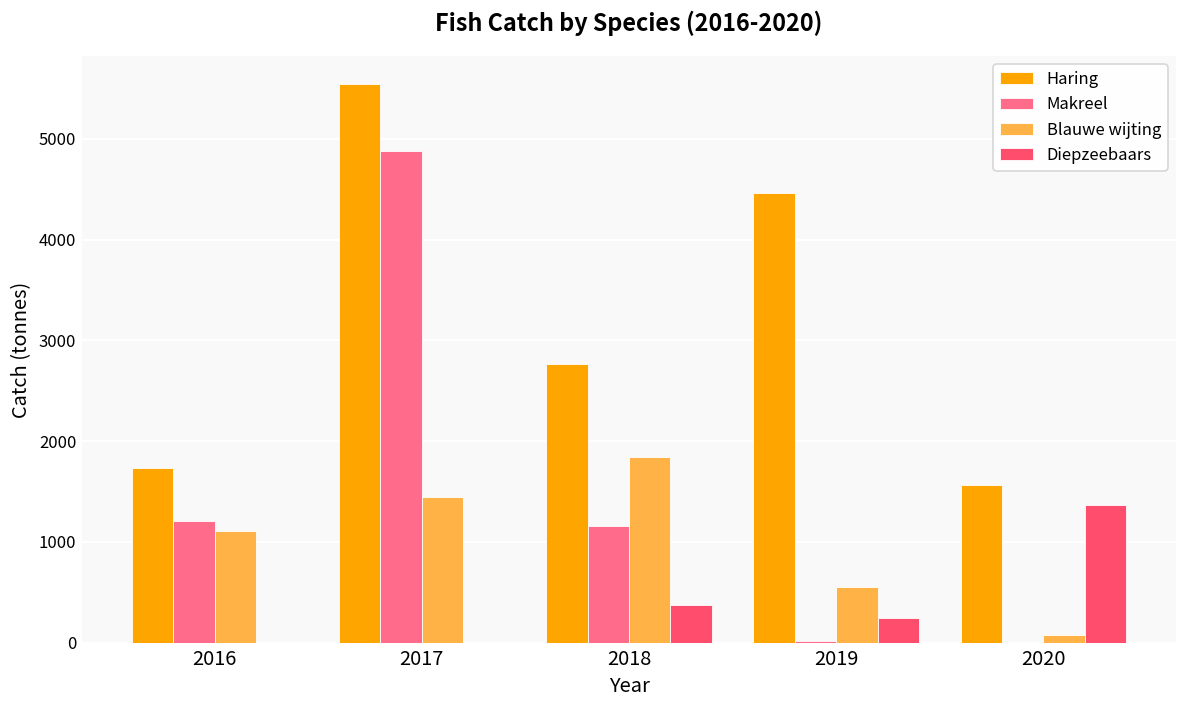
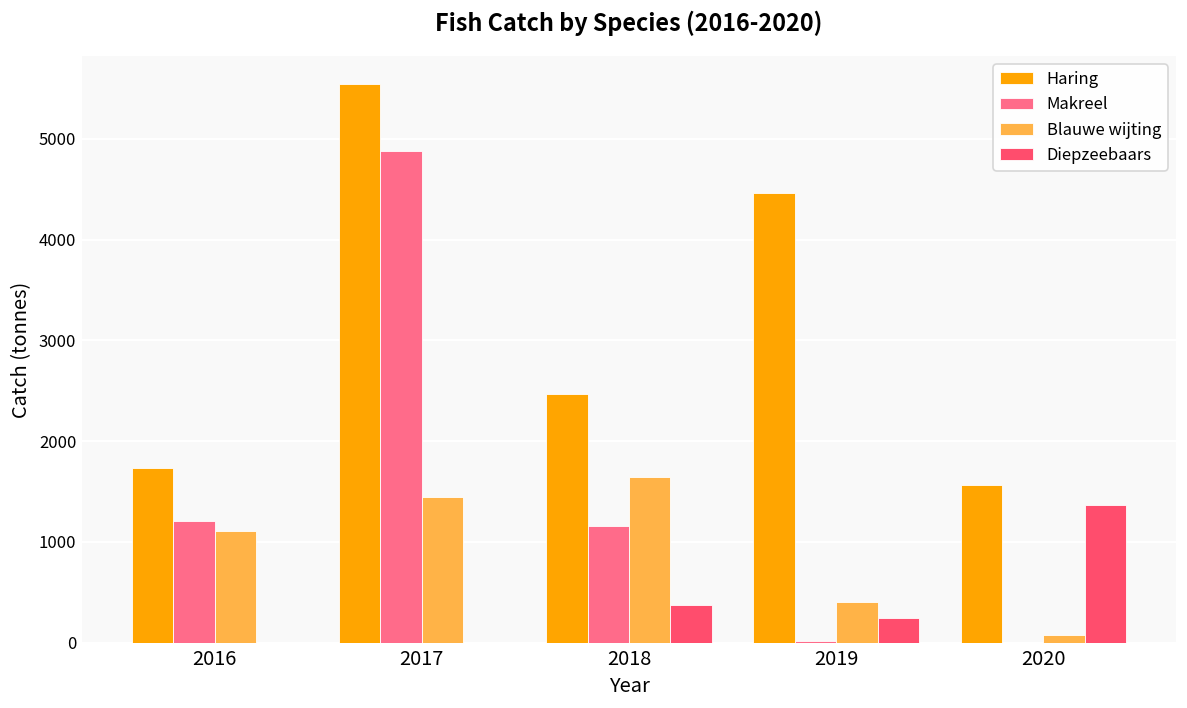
Haring, 2018: 2800 -> 2500
Blauwe wijting, 2018: 1800 -> 1600
Blauwe wijting, 2019: 600 -> 400
